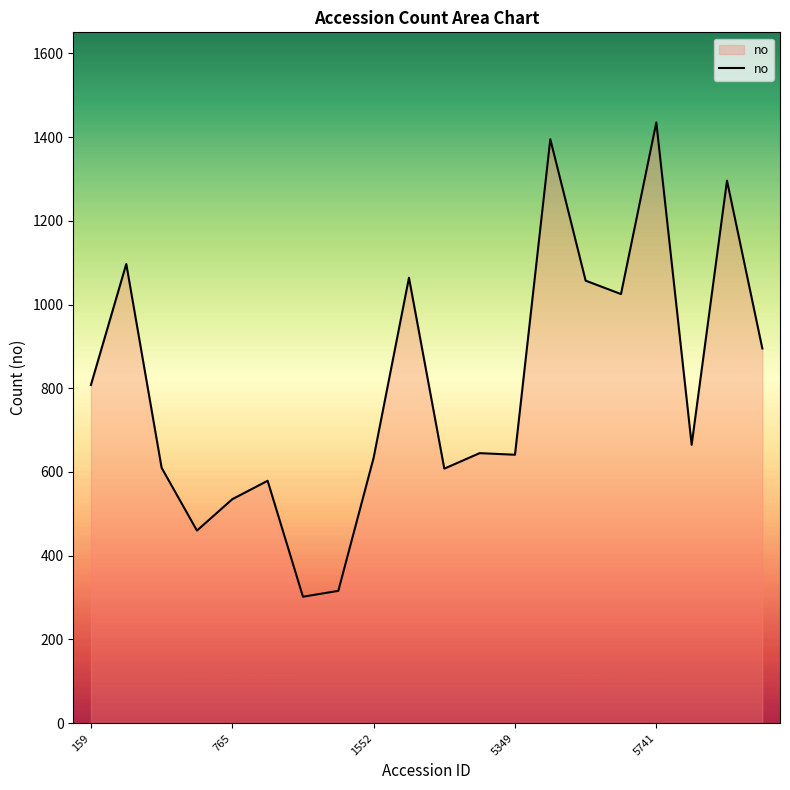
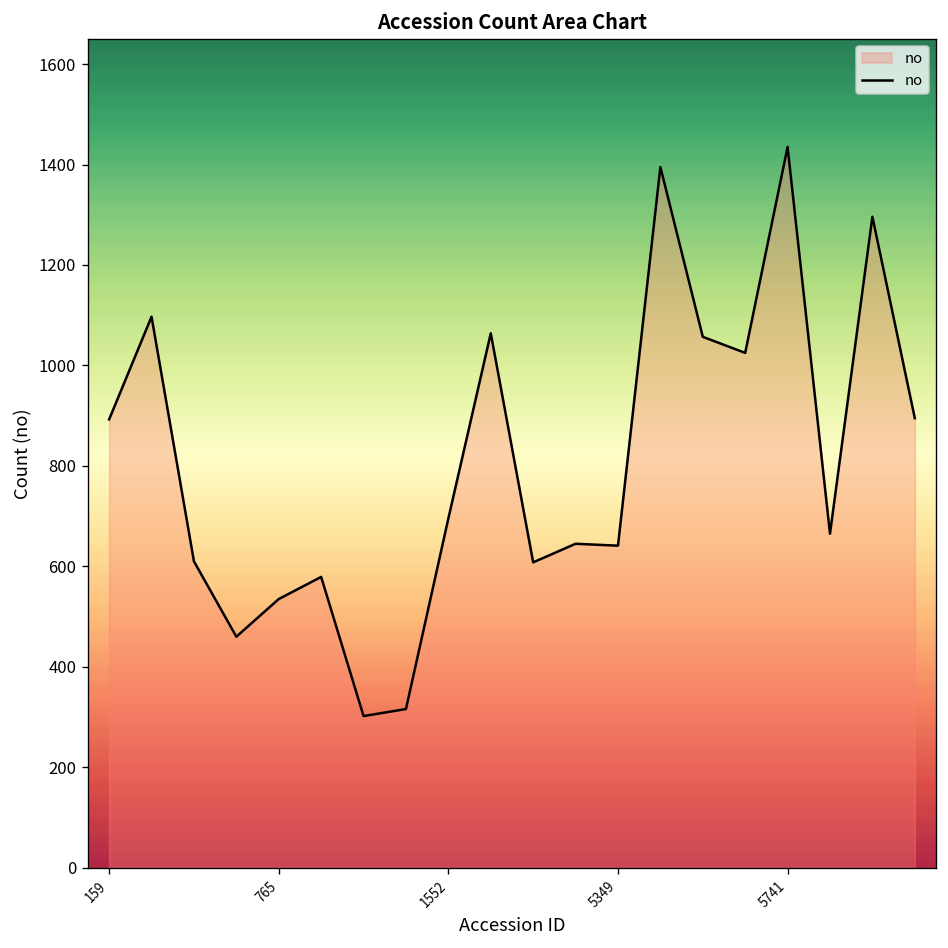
159: 810 -> 890
1552: 630 -> 700
